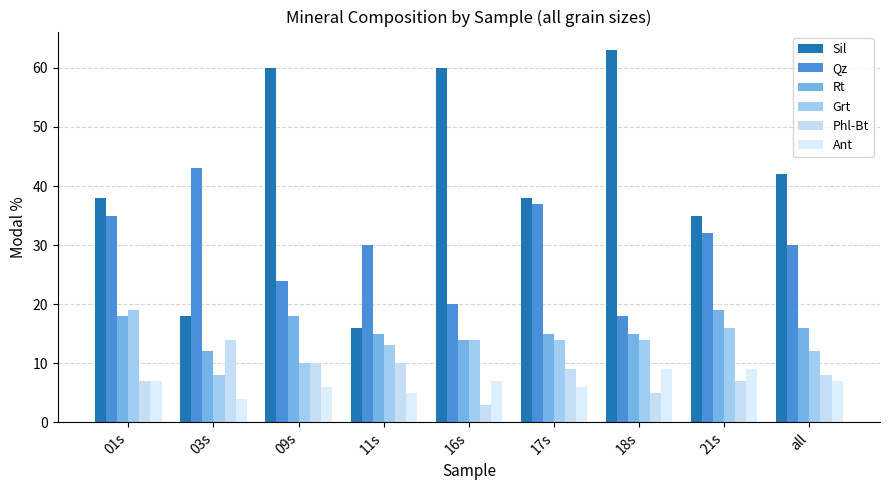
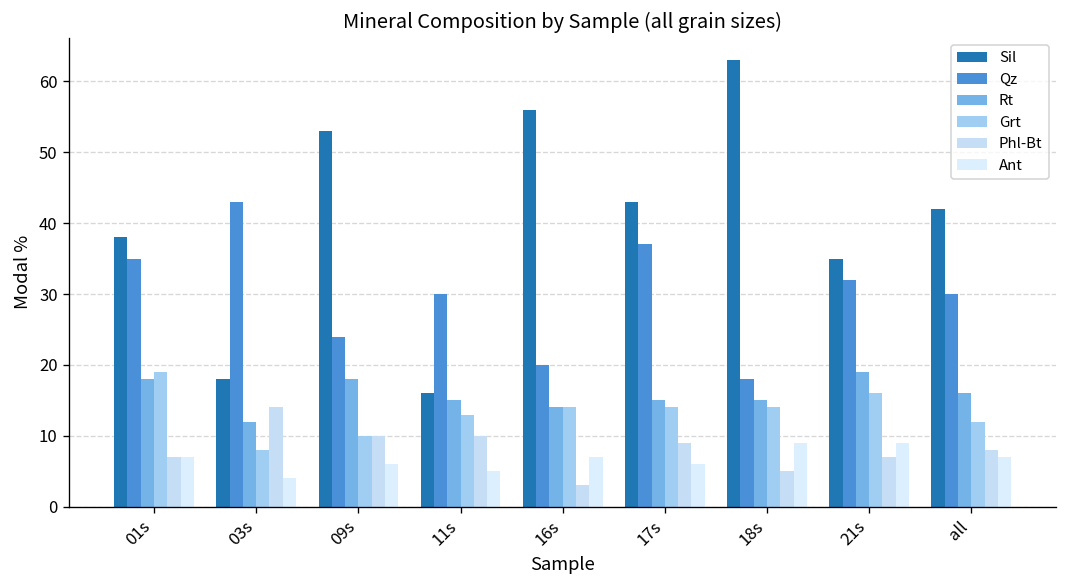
Sil, 09s: 60 -> 53
Sil, 16s: 60 -> 56
Sil, 17s: 38 -> 43
